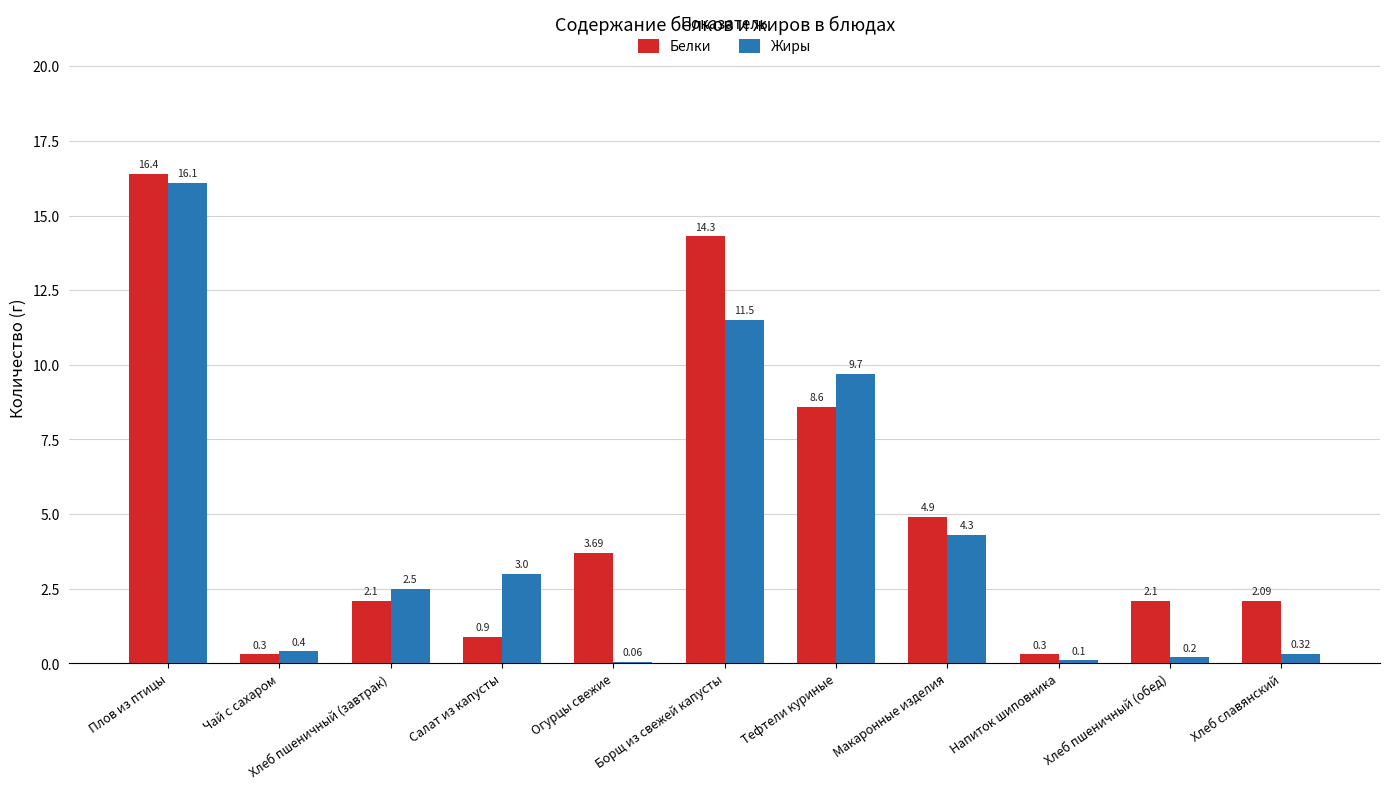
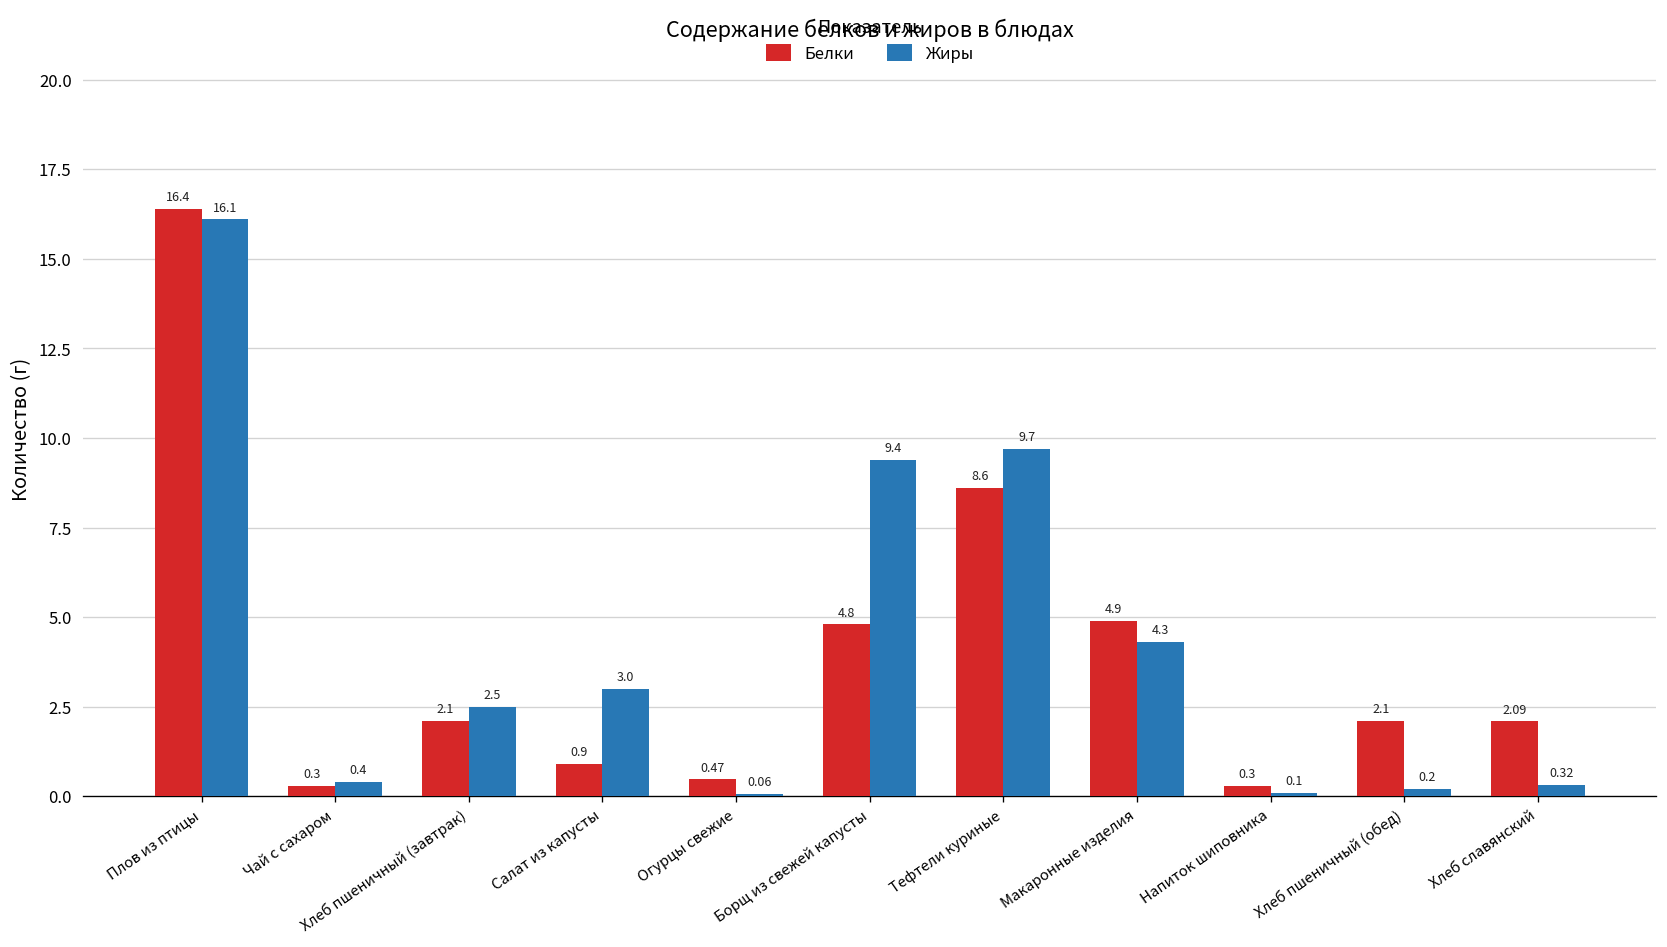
Белки, Огурцы свежие: 3.69 -> 0.47
Белки, Борщ из свежей капусты: 14.3 -> 4.8
Жиры, Борщ из свежей капусты: 11.5 -> 9.4
